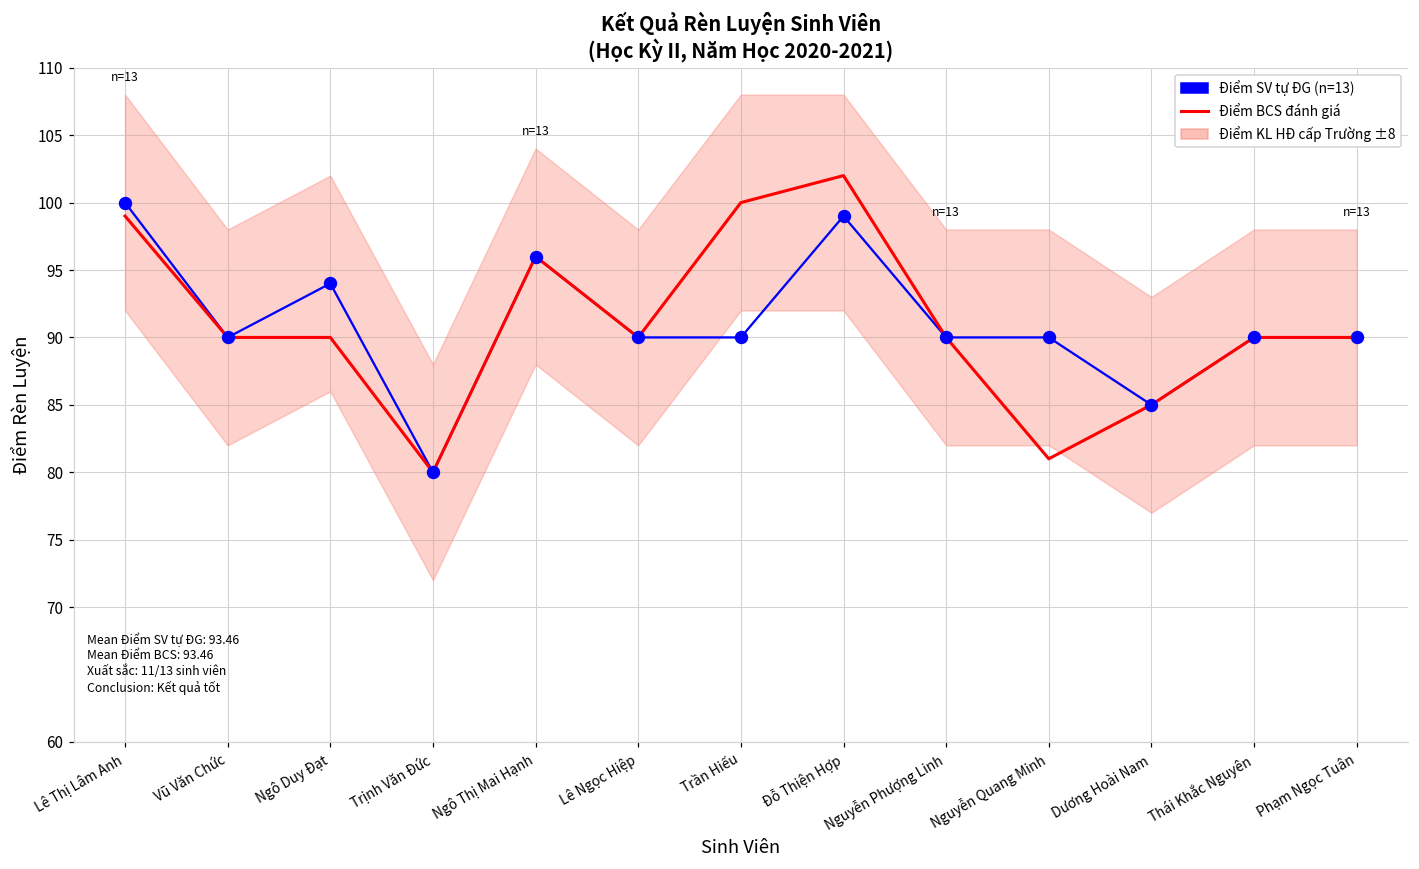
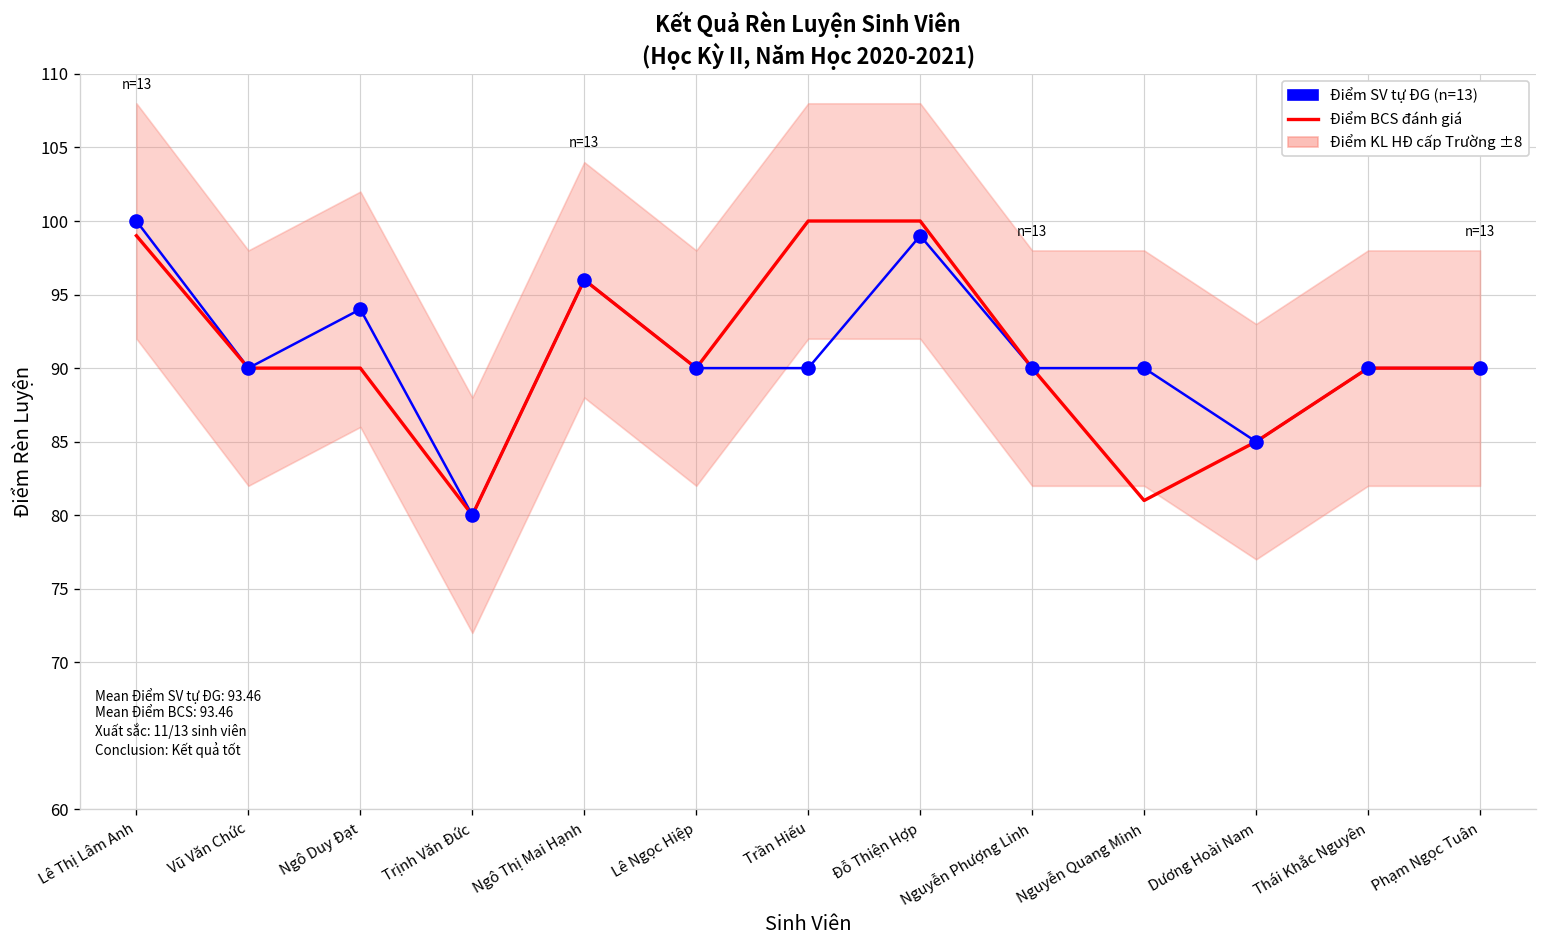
Điểm BCS đánh giá, Đỗ Thiện Hợp: 102 -> 100
